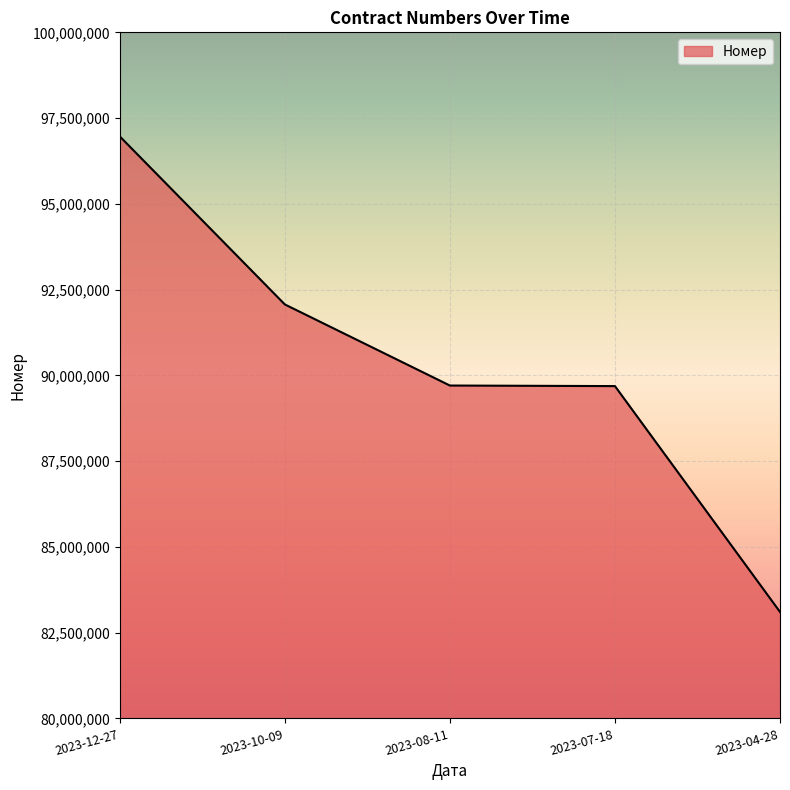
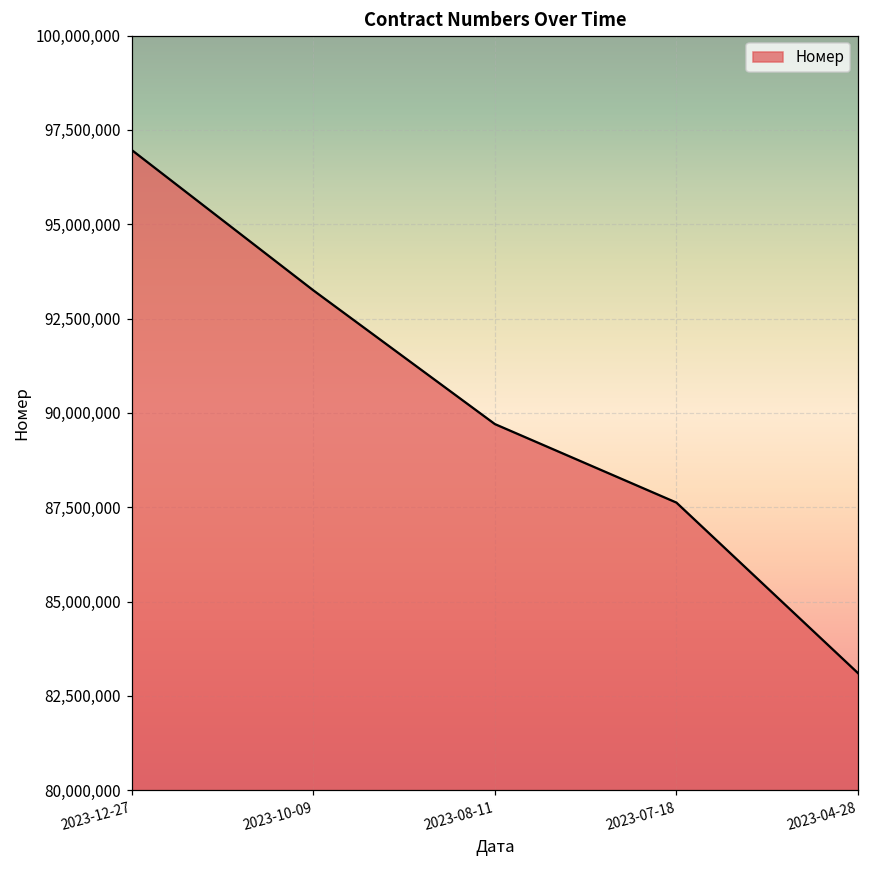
2023-10-09: 92,100,000 -> 93,200,000
2023-07-18: 89,700,000 -> 87,600,000
